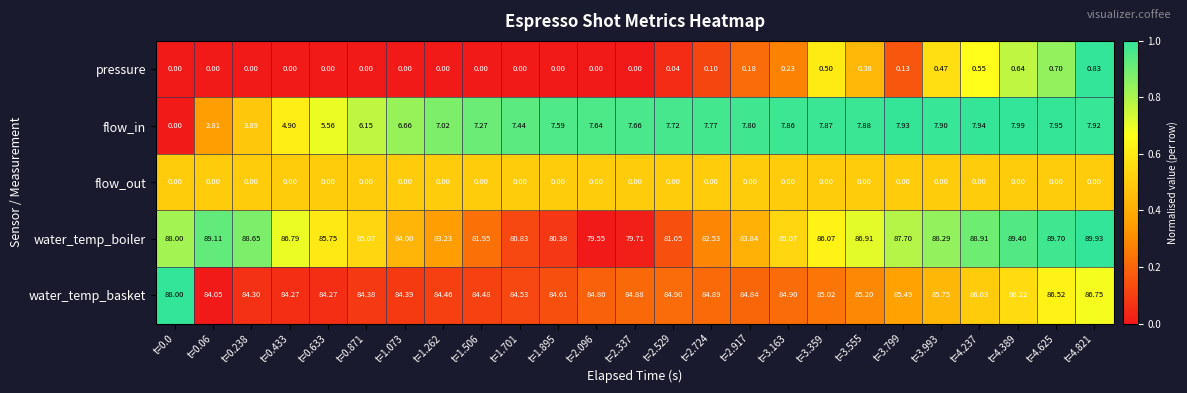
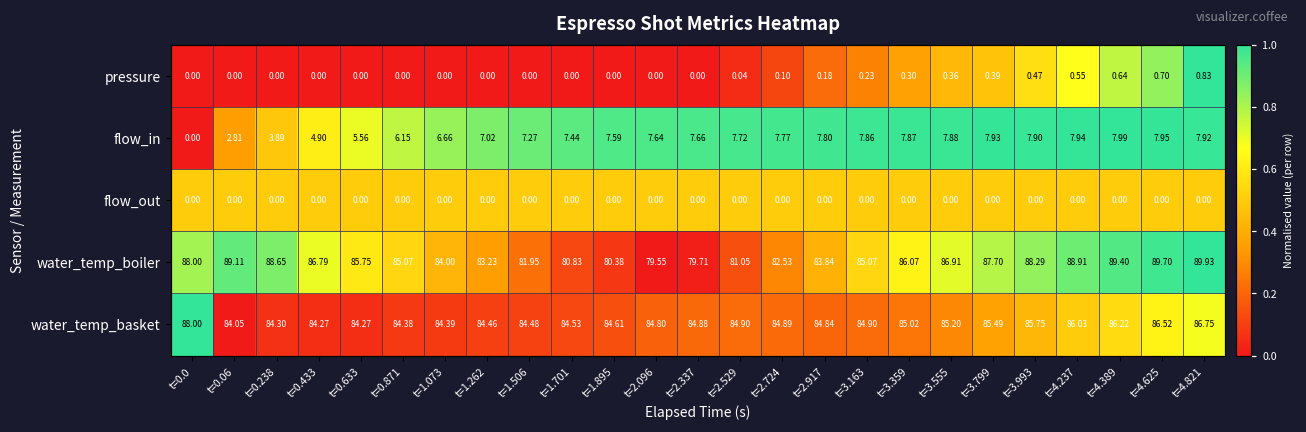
pressure, t=3.359: 0.50 -> 0.30
pressure, t=3.799: 0.13 -> 0.39
